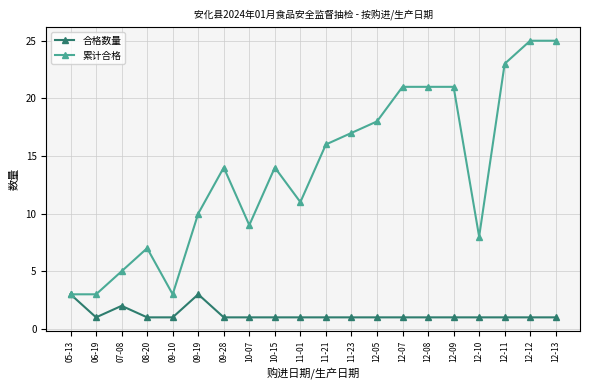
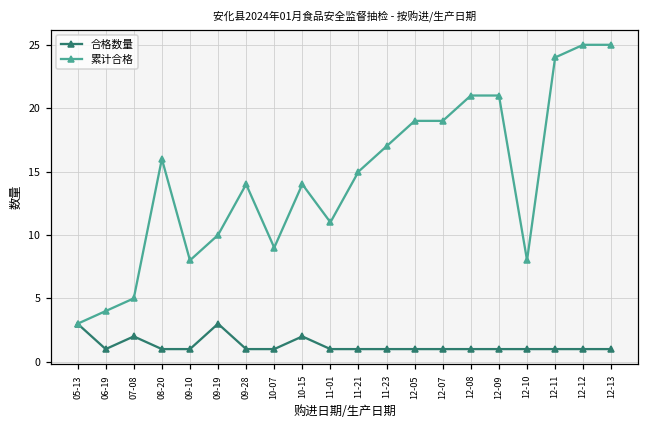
累计合格, 06-19: 3 -> 4
累计合格, 08-20: 7 -> 16
累计合格, 09-10: 3 -> 8
合格数量, 10-15: 1 -> 2
累计合格, 11-21: 16 -> 15
累计合格, 12-05: 18 -> 19
累计合格, 12-07: 21 -> 19
累计合格, 12-11: 23 -> 24
